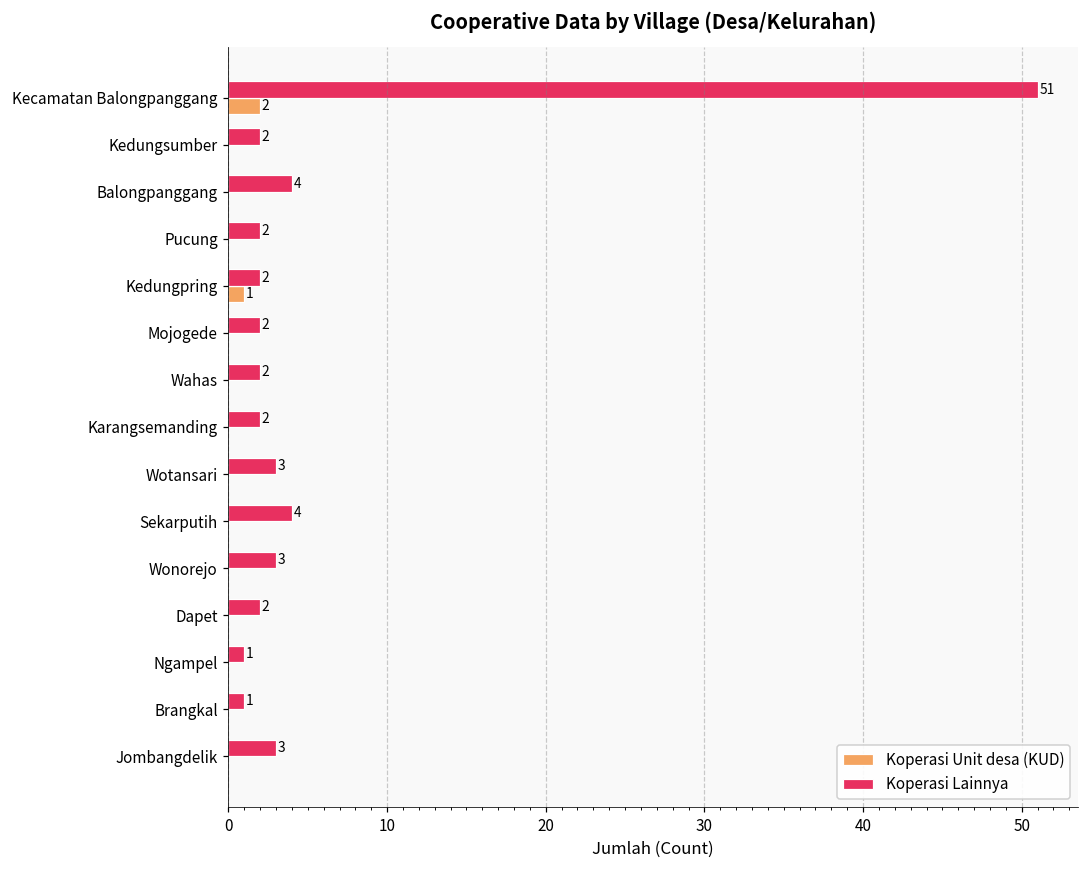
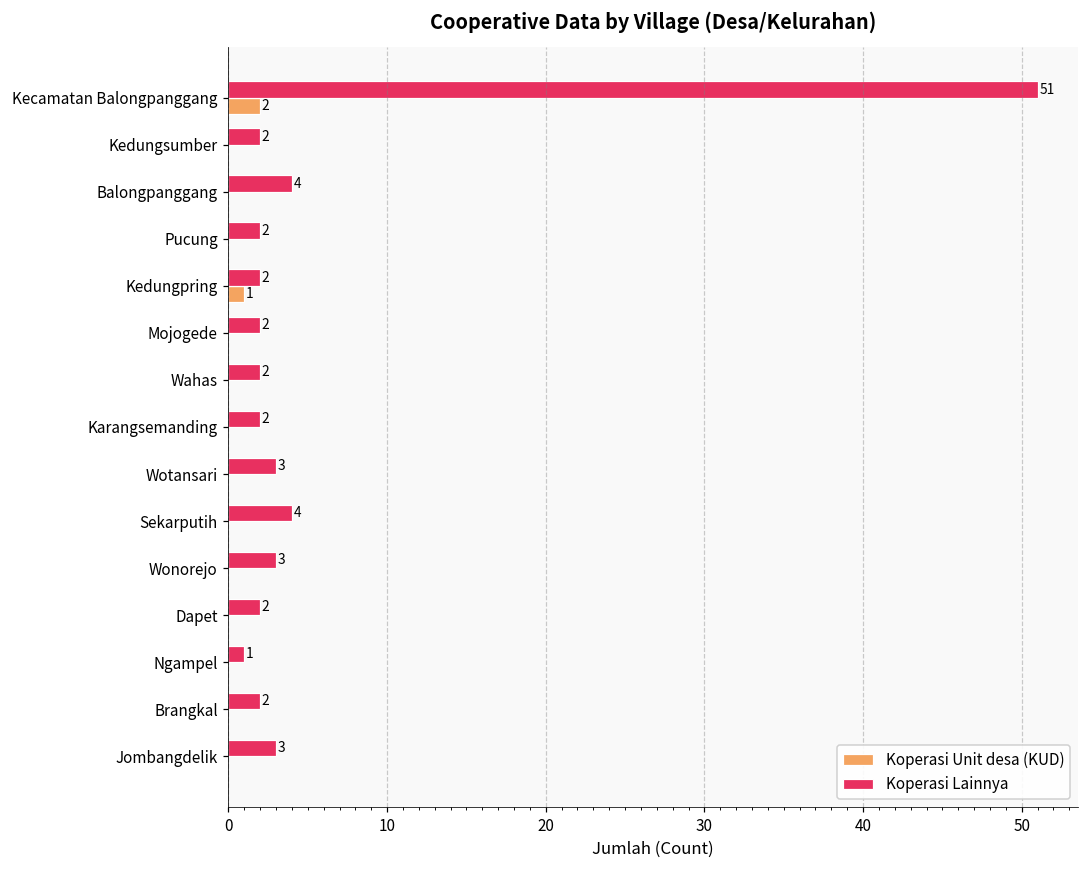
Koperasi Lainnya, Brangkal: 1 -> 2
